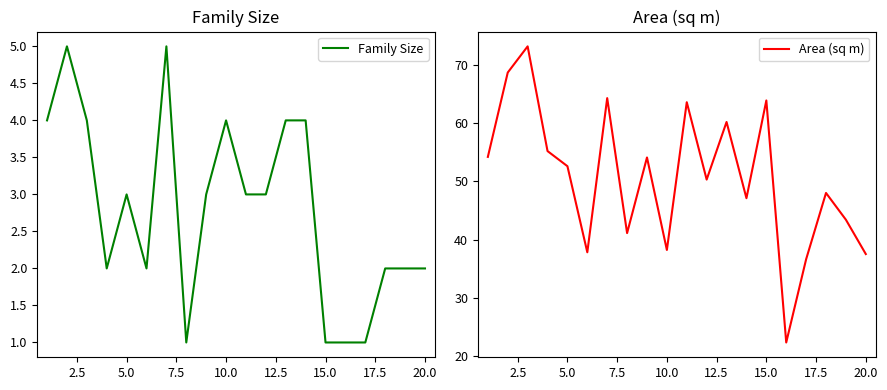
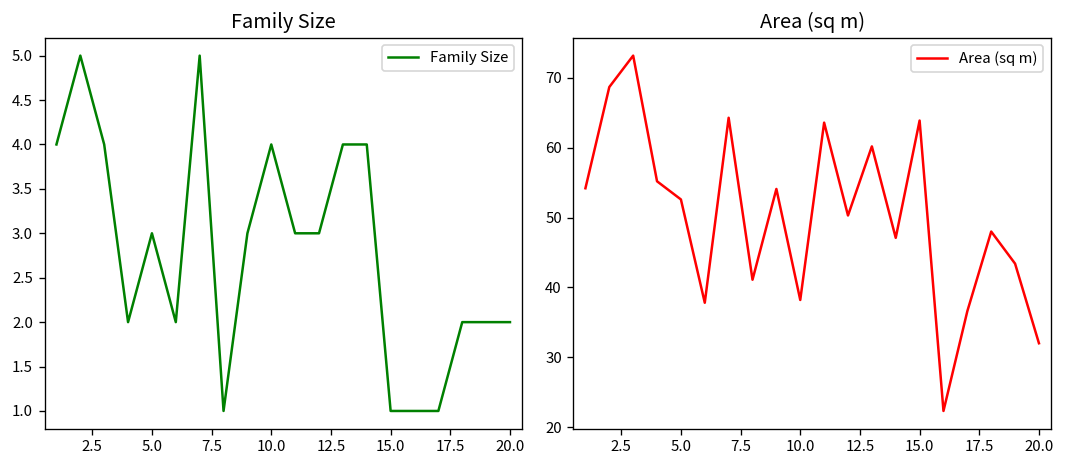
Area (sq m), 20.0: 38 -> 32
